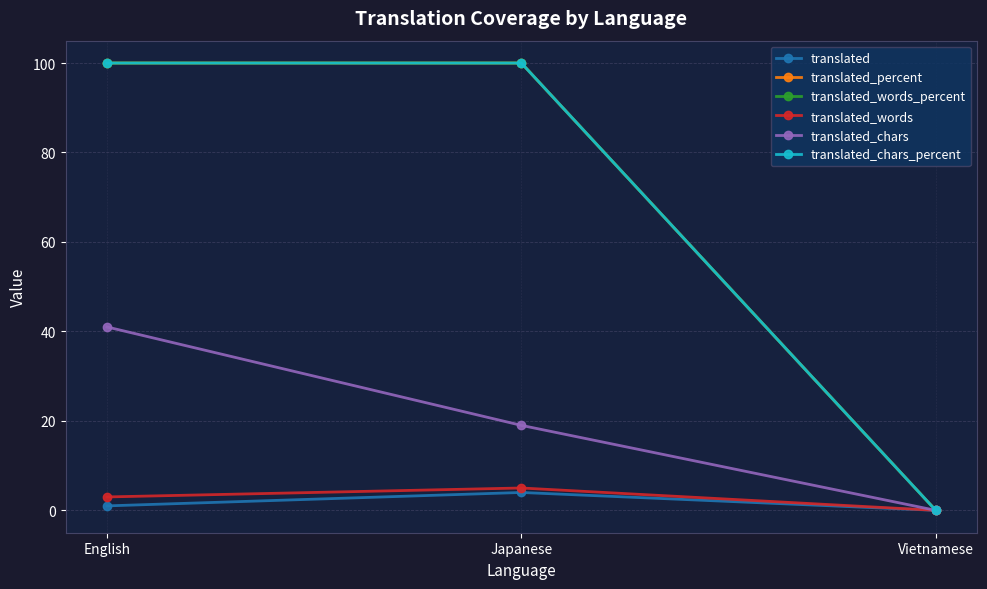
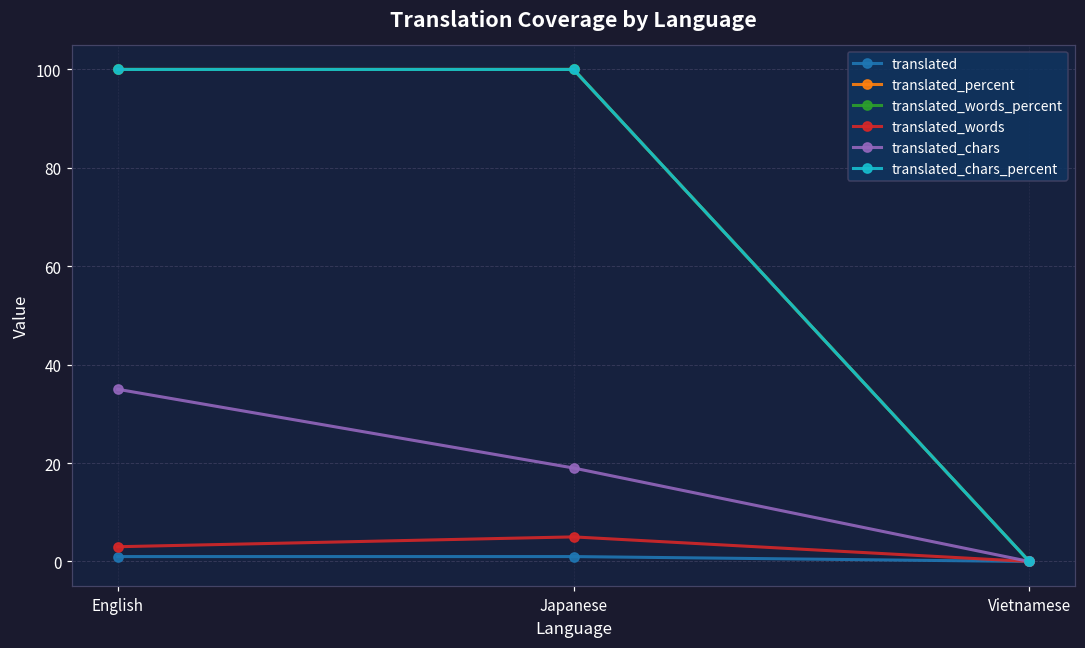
translated_chars, English: 41 -> 35
translated, Japanese: 4 -> 1
